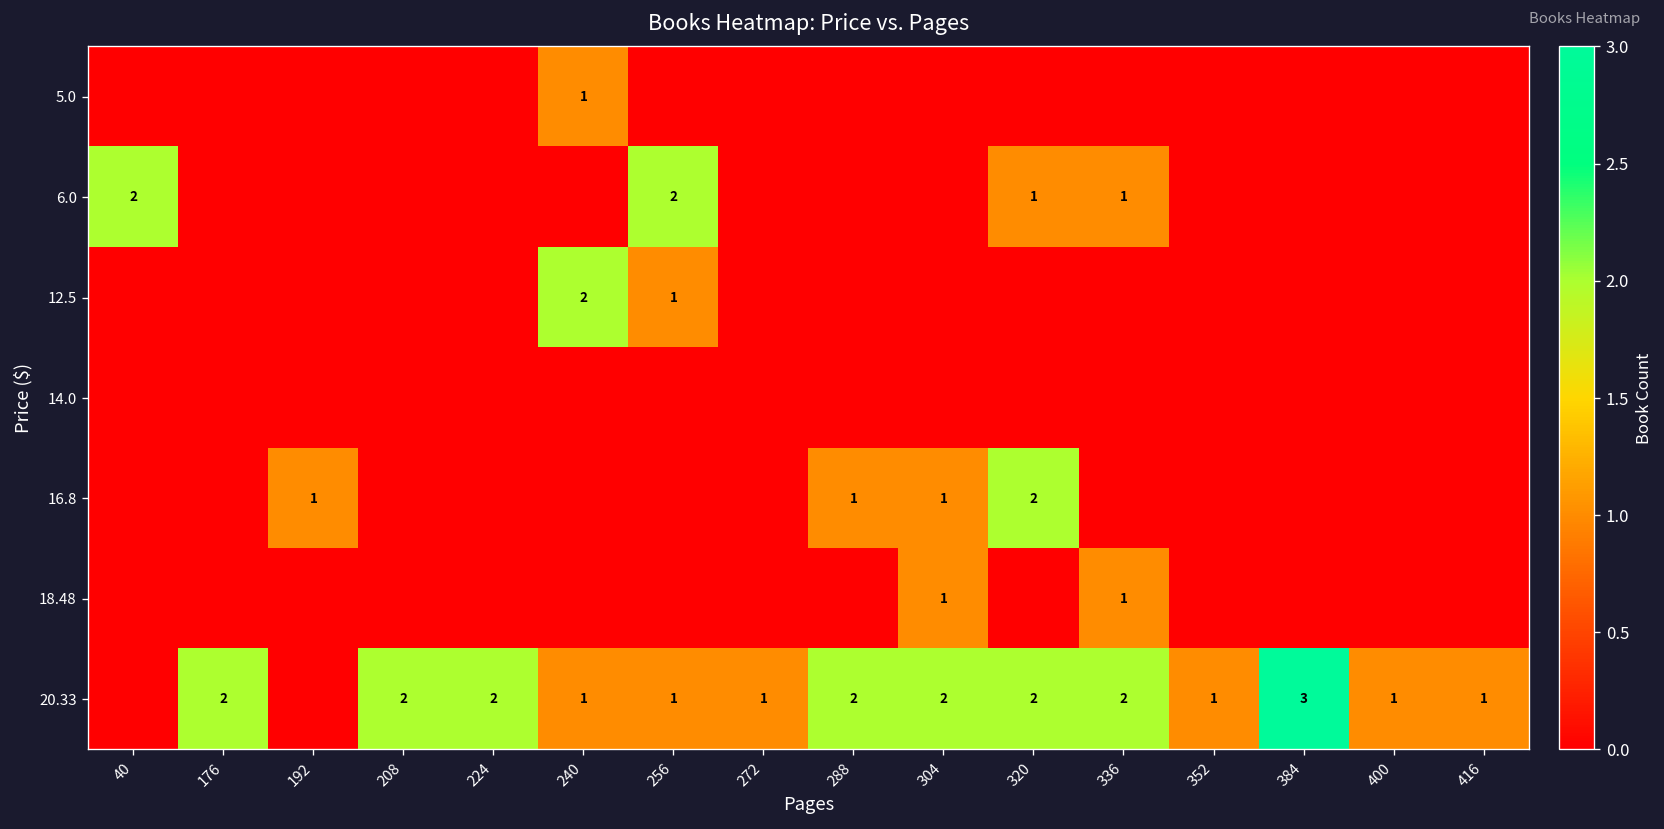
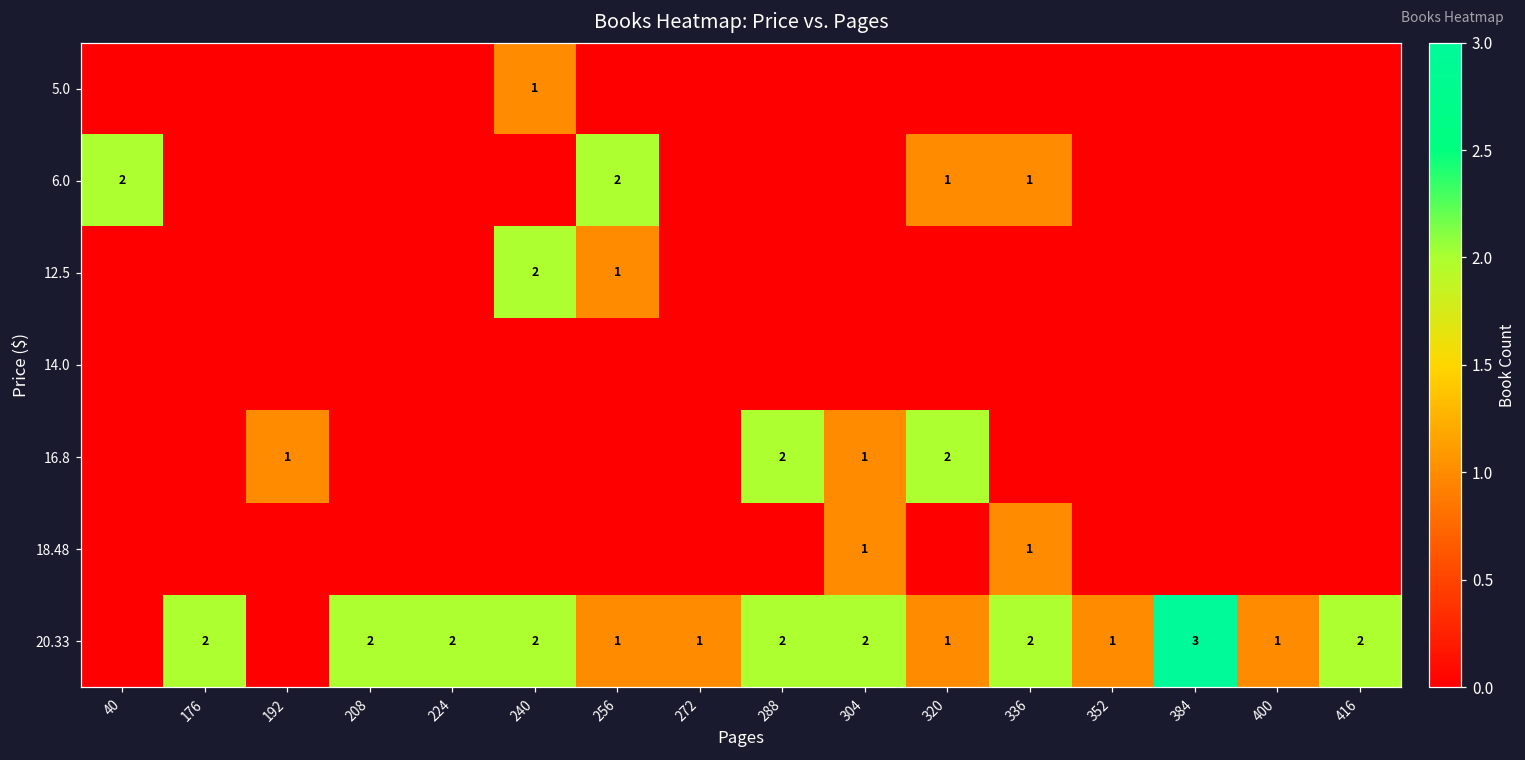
16.8, 288: 1 -> 2
20.33, 240: 1 -> 2
20.33, 320: 2 -> 1
20.33, 416: 1 -> 2
